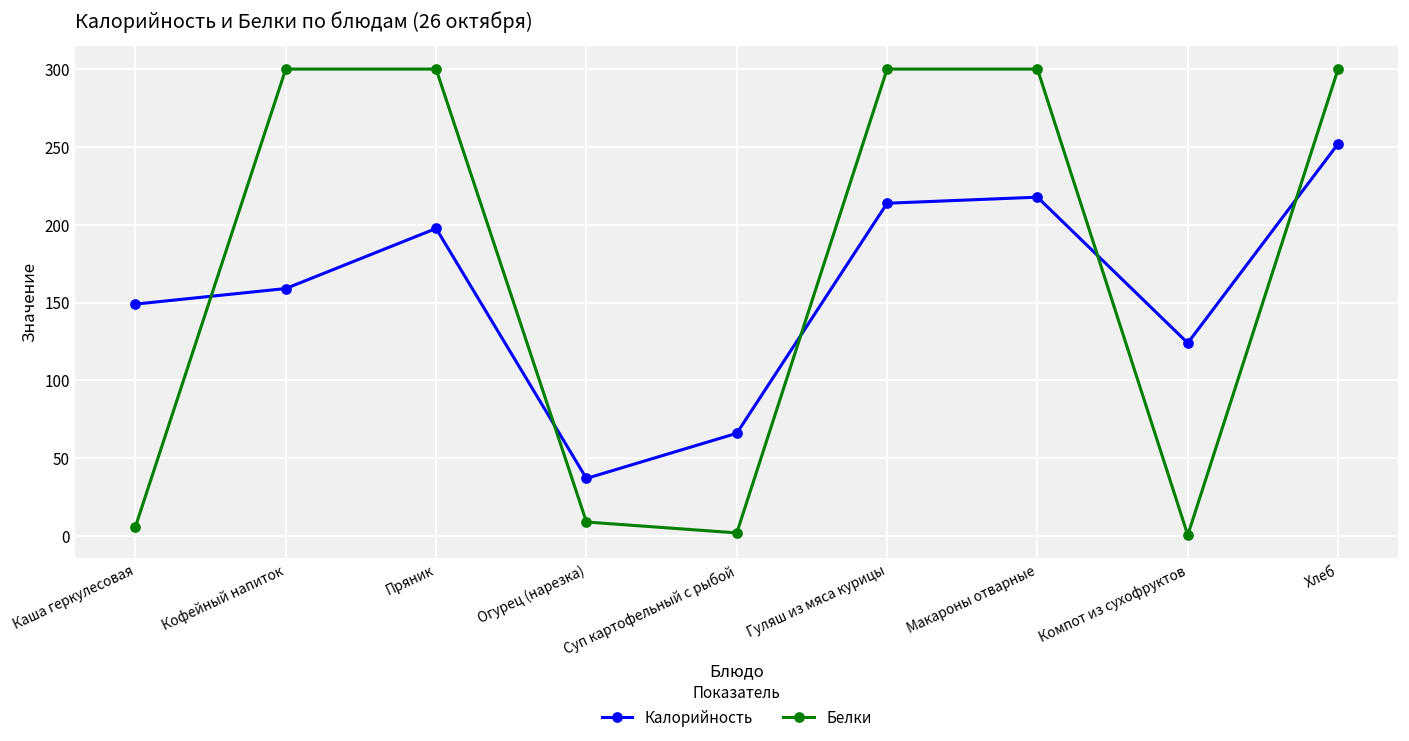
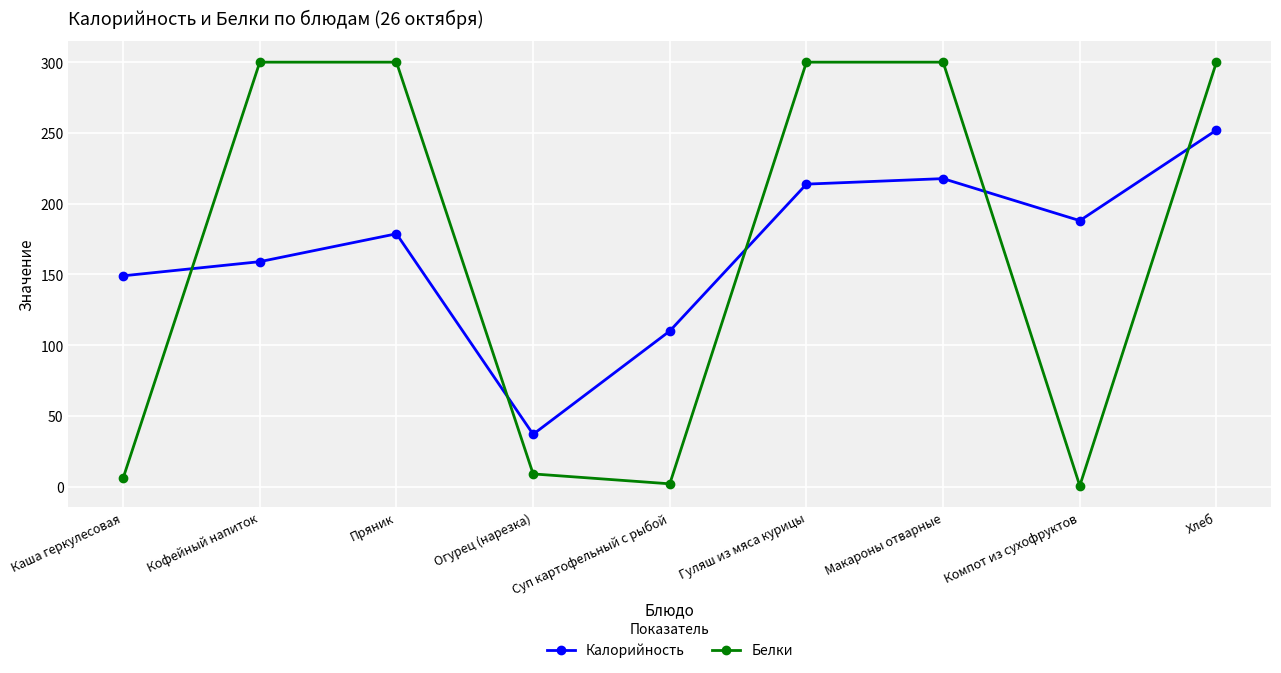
Калорийность, Пряник: 198 -> 179
Калорийность, Суп картофельный с рыбой: 66 -> 110
Калорийность, Компот из сухофруктов: 124 -> 188
